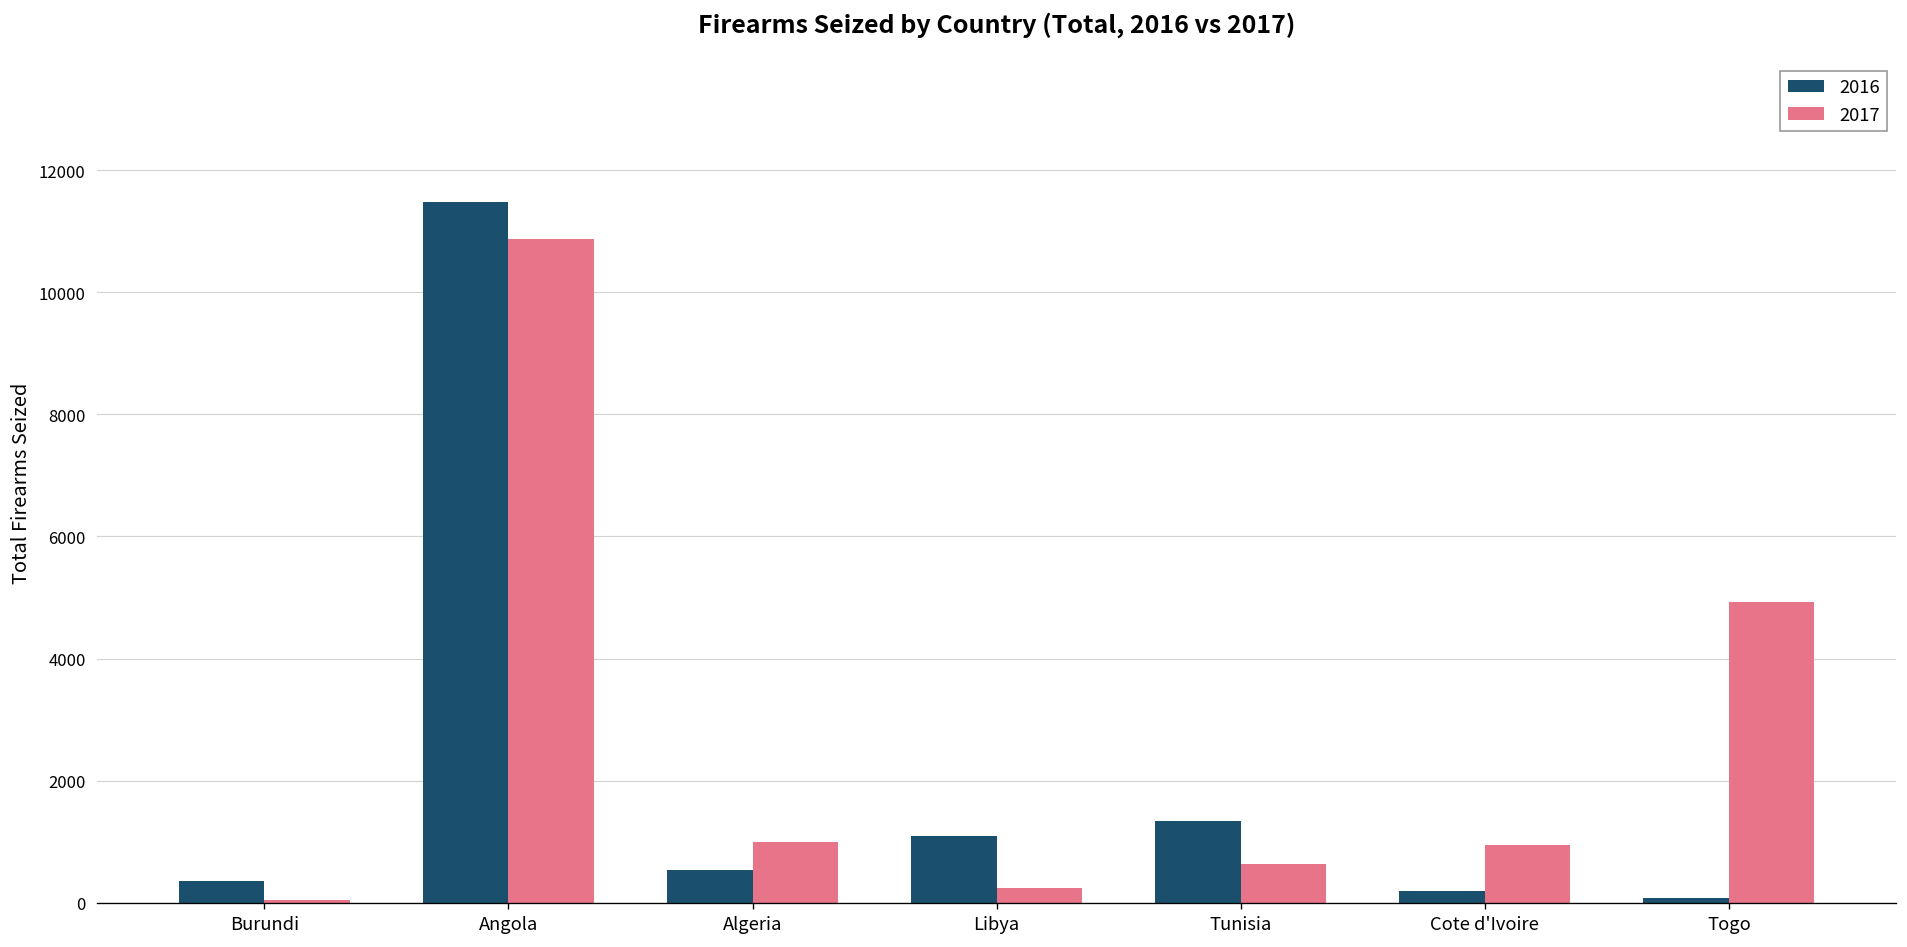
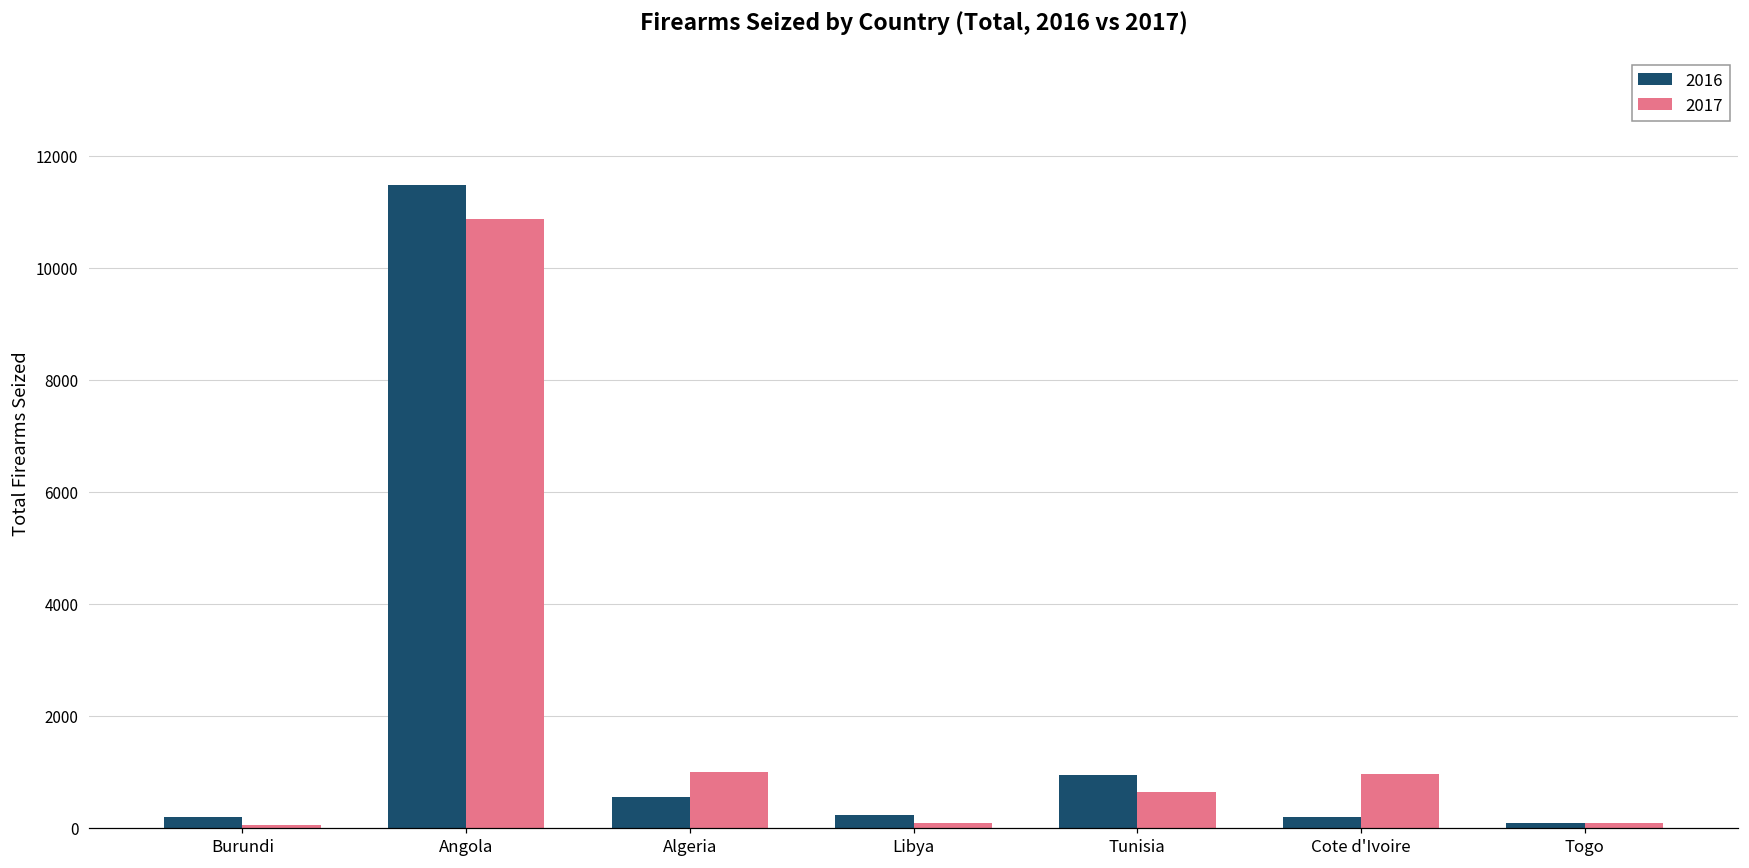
2016, Burundi: 400 -> 200
2016, Libya: 1100 -> 200
2017, Libya: 200 -> 100
2016, Tunisia: 1300 -> 900
2017, Togo: 4900 -> 100
